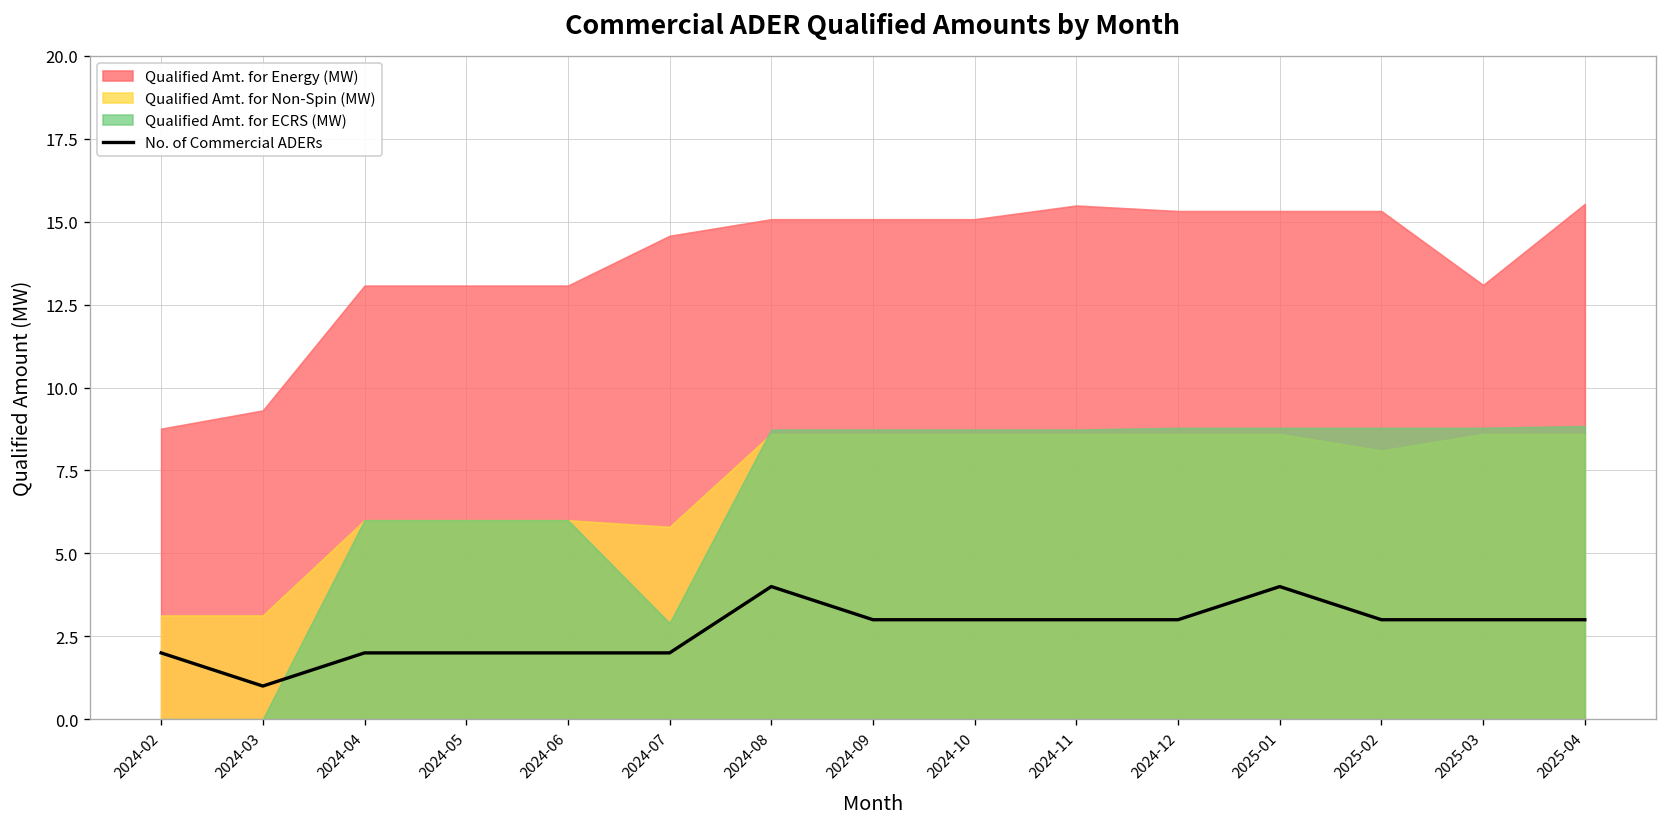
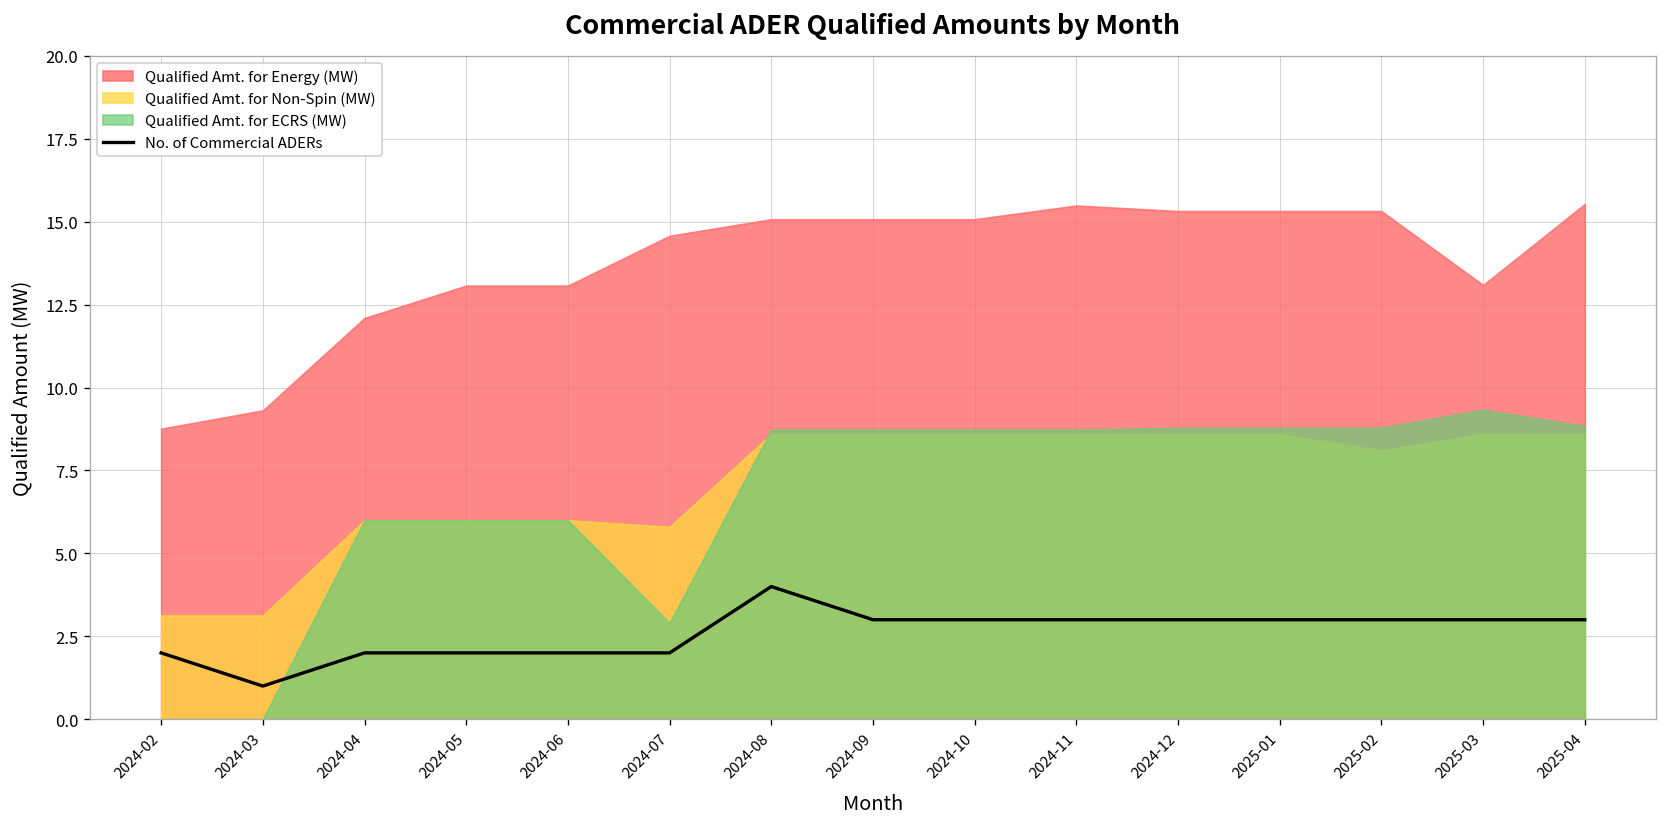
Qualified Amt. for Energy (MW), 2024-04: 13.1 -> 12.1
No. of Commercial ADERs, 2025-01: 4 -> 3
Qualified Amt. for ECRS (MW), 2025-03: 8.8 -> 9.3
